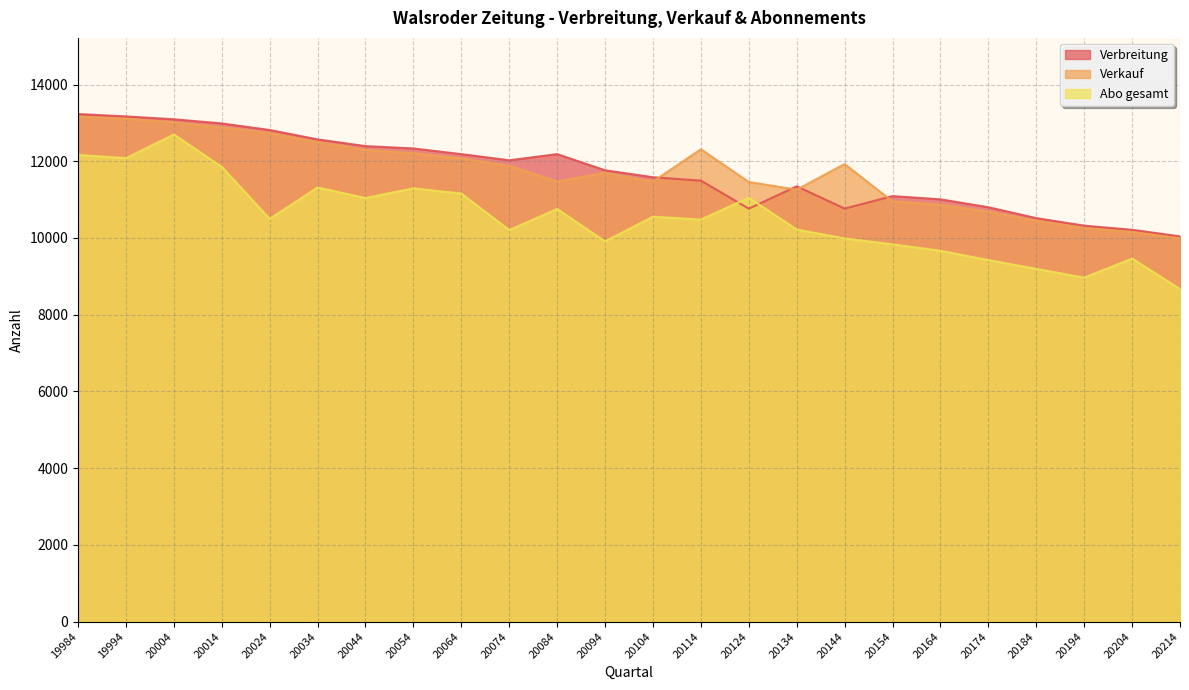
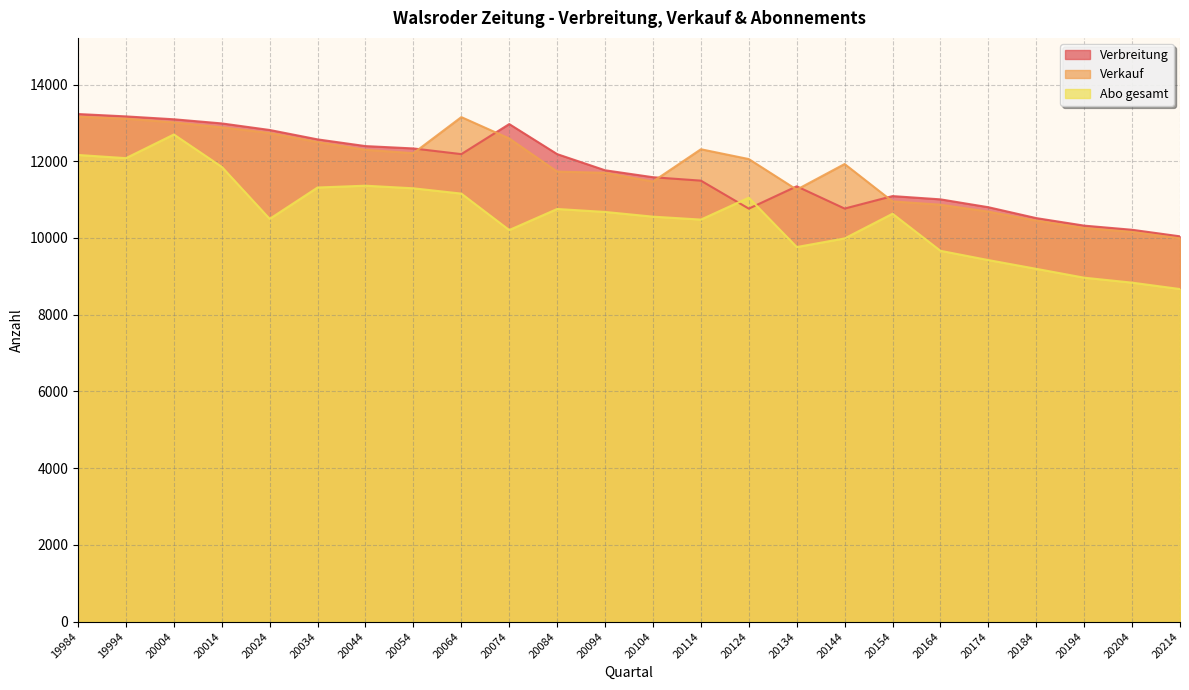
Abo gesamt, 20044: 11000 -> 11400
Verkauf, 20064: 12100 -> 13200
Verbreitung, 20074: 12000 -> 13000
Verkauf, 20074: 11900 -> 12600
Verkauf, 20084: 11500 -> 11700
Abo gesamt, 20094: 9900 -> 10700
Verkauf, 20124: 11500 -> 12100
Abo gesamt, 20134: 10200 -> 9800
Abo gesamt, 20154: 9800 -> 10600
Abo gesamt, 20204: 9500 -> 8800
